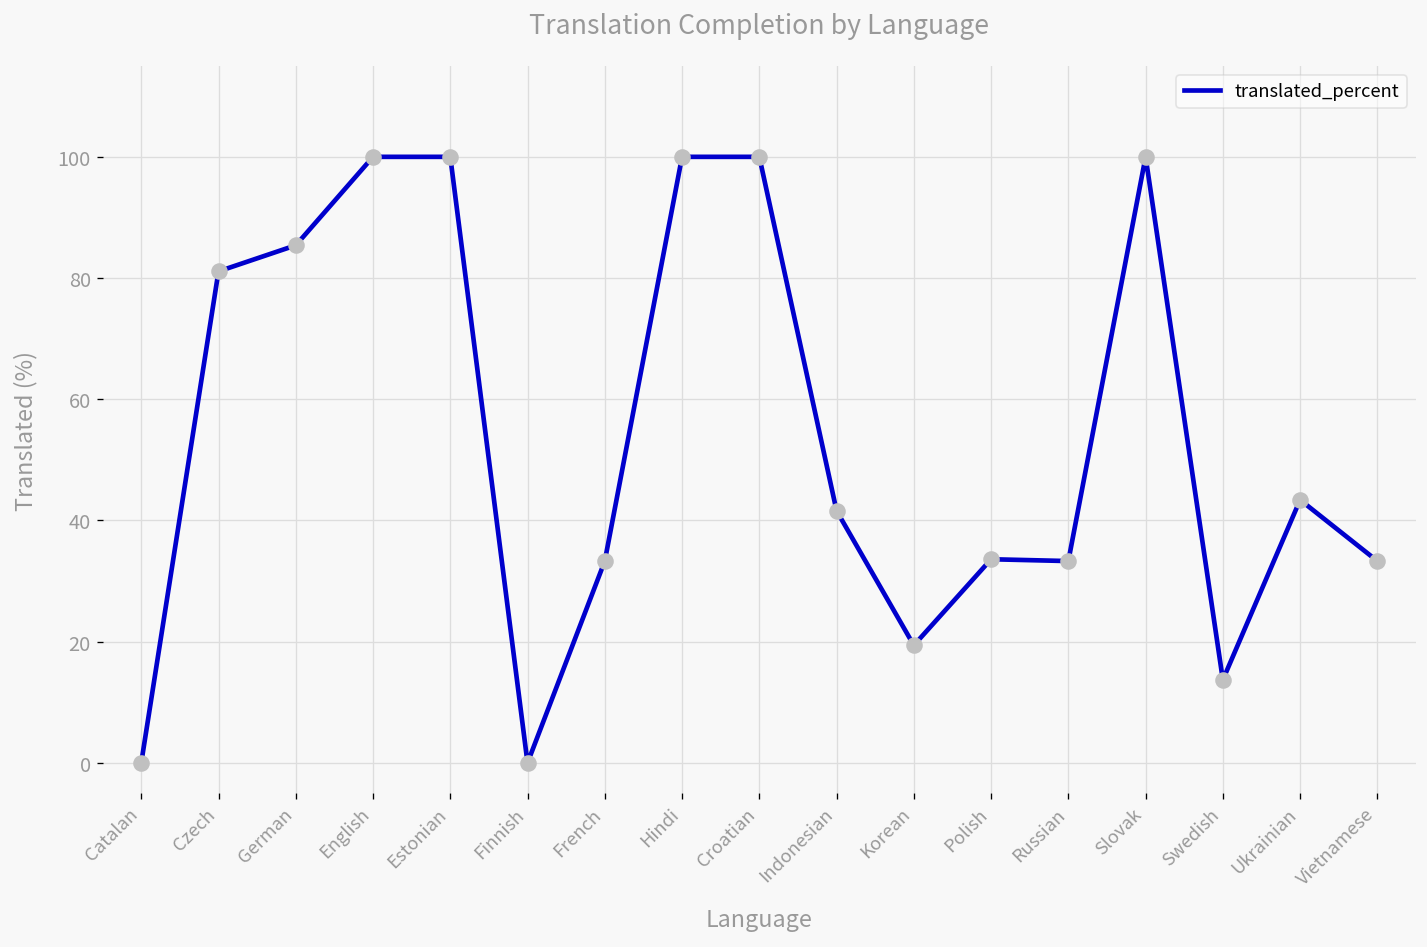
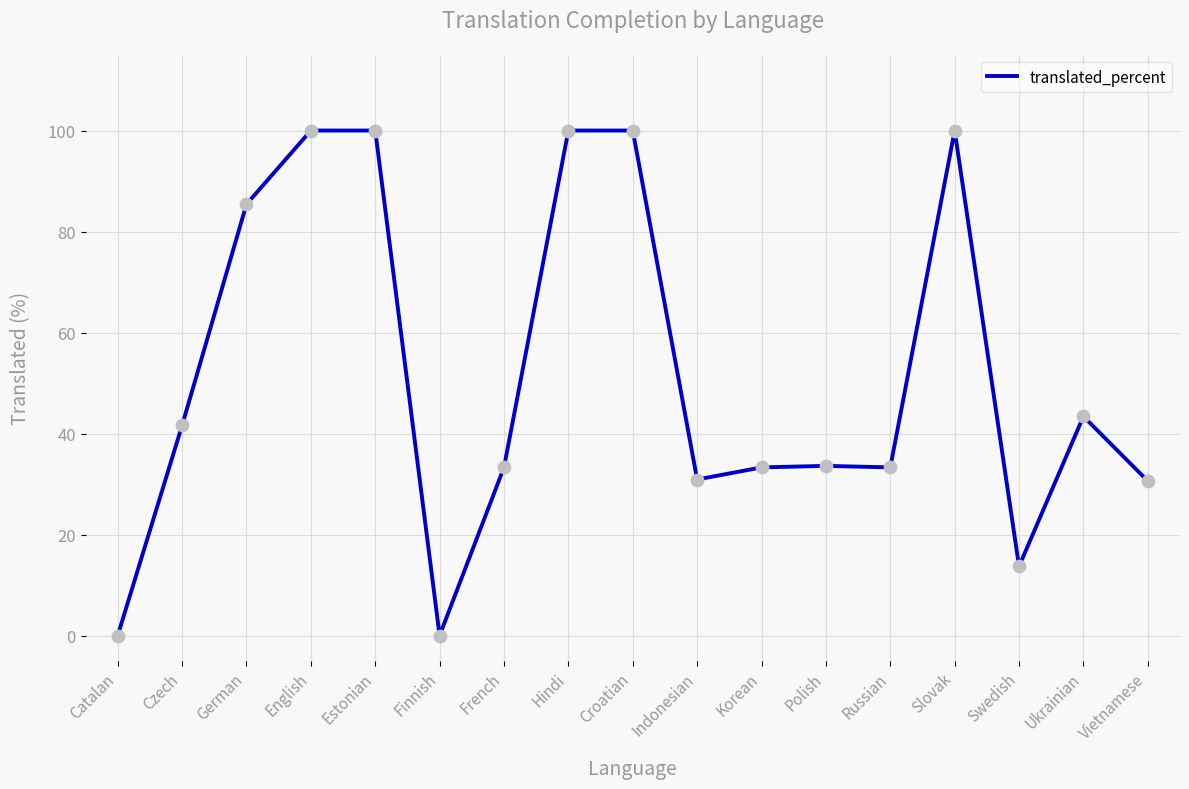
Czech: 81 -> 42
Indonesian: 42 -> 31
Korean: 19 -> 33
Vietnamese: 33 -> 31
